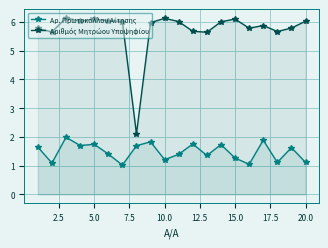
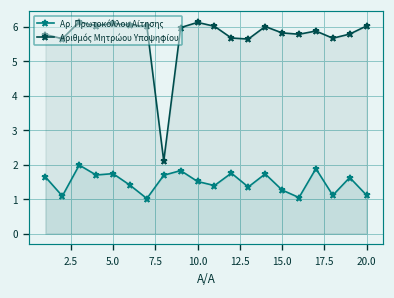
Αρ. Πρωτοκόλλου Αίτησης, 10.0: 1.2 -> 1.5
Αριθμός Μητρώου Υποψηφίου, 15.0: 6.1 -> 5.8
